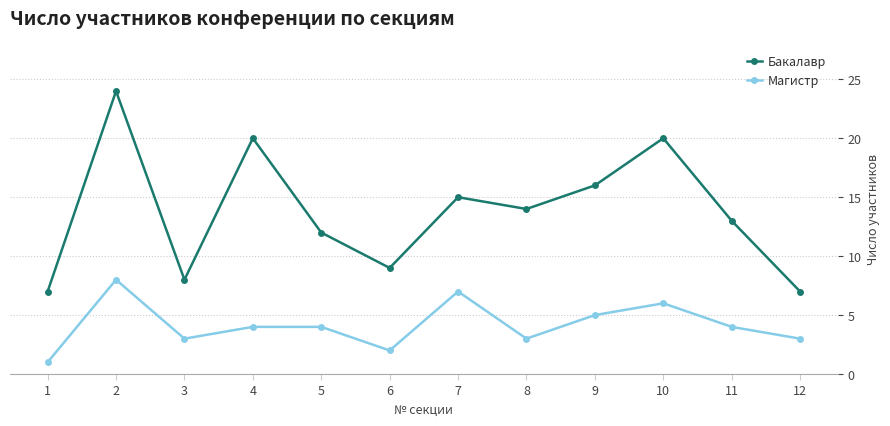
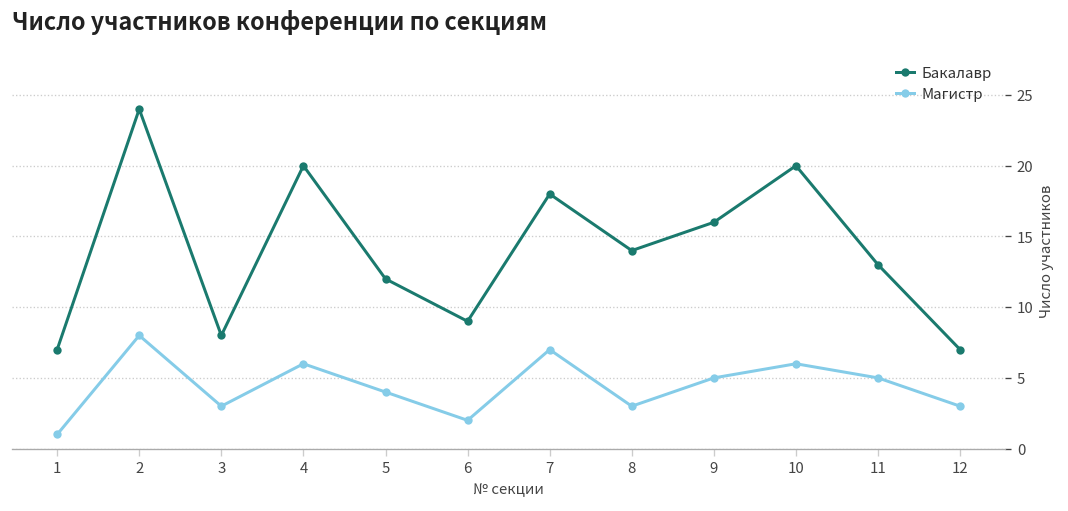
Магистр, 4: 4 -> 6
Бакалавр, 7: 15 -> 18
Магистр, 11: 4 -> 5
